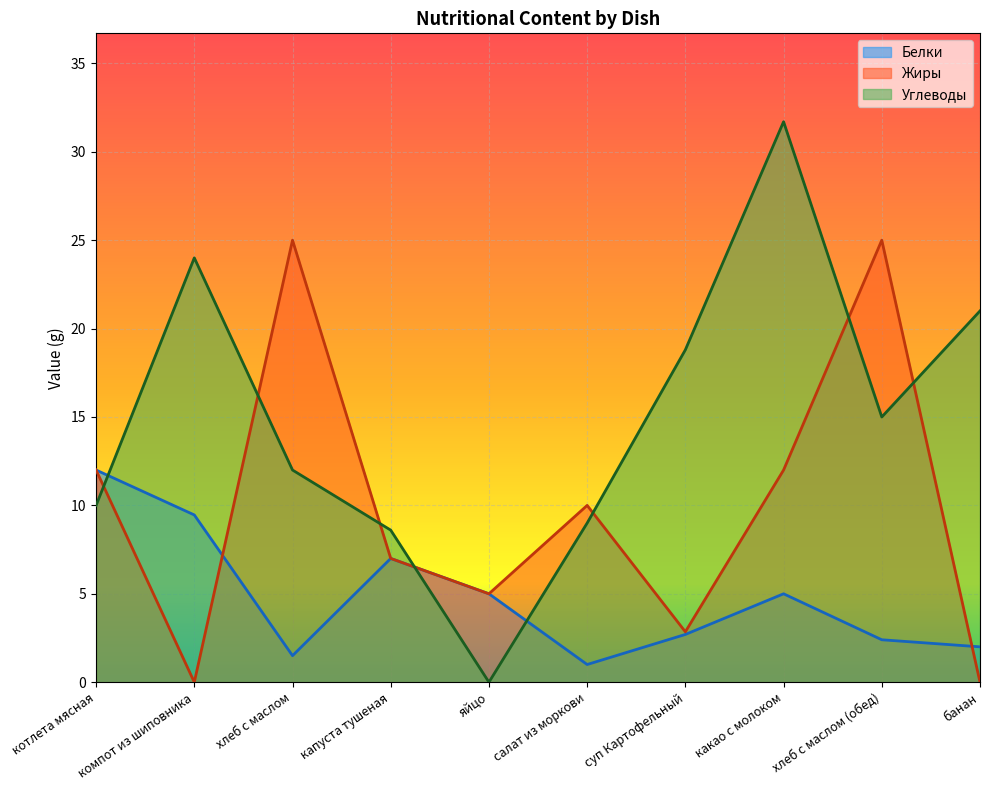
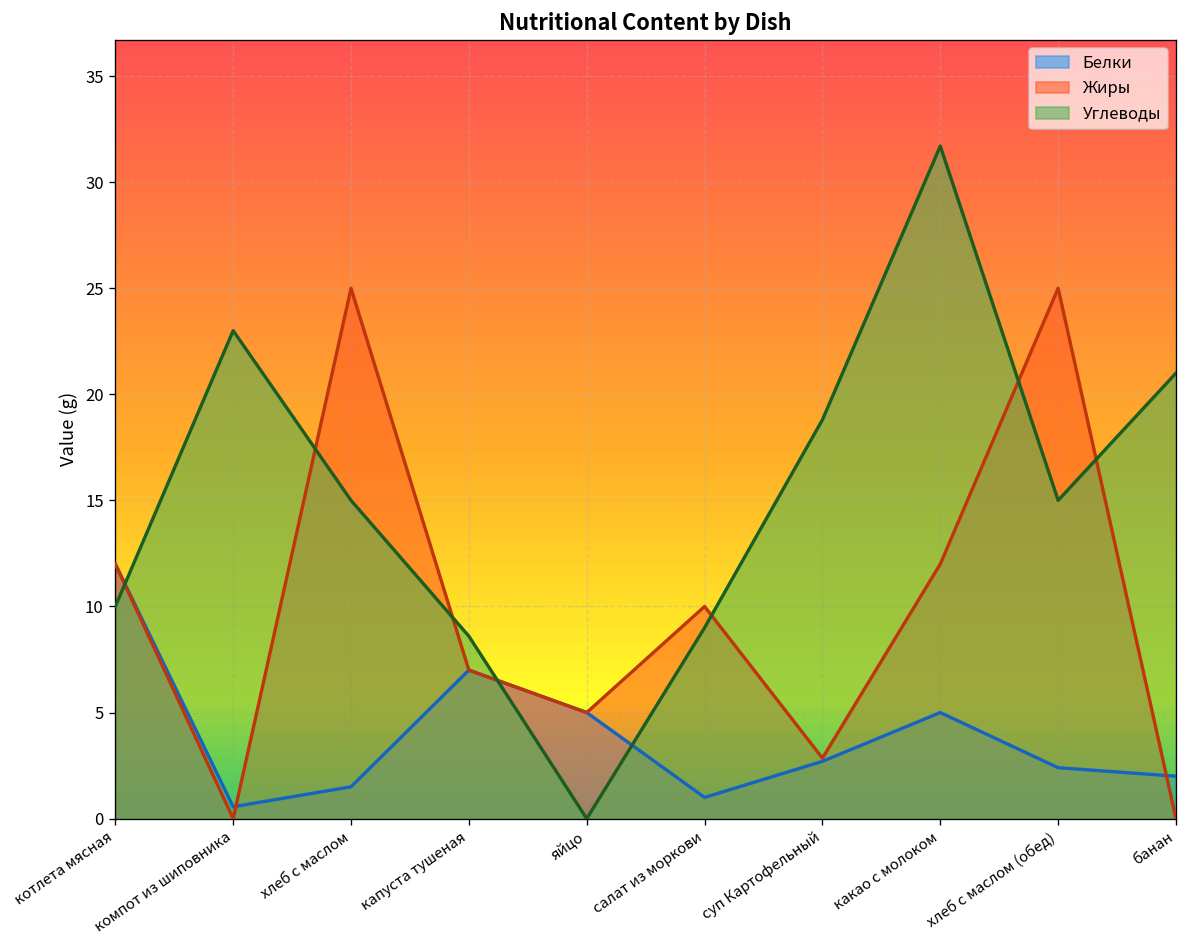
Белки, компот из шиповника: 9.5 -> 0.6
Углеводы, компот из шиповника: 24 -> 23
Углеводы, хлеб с маслом: 12 -> 15
